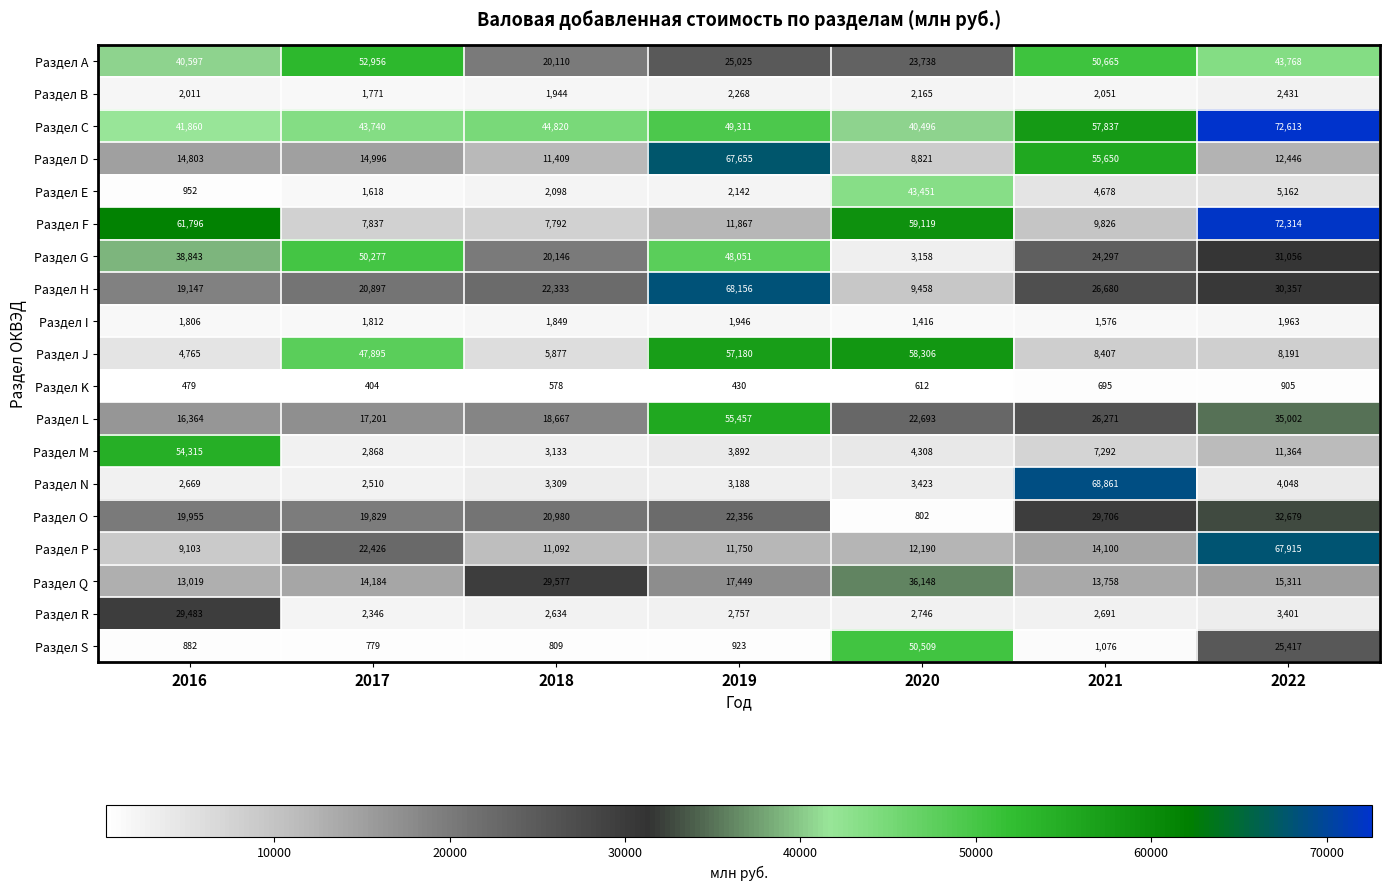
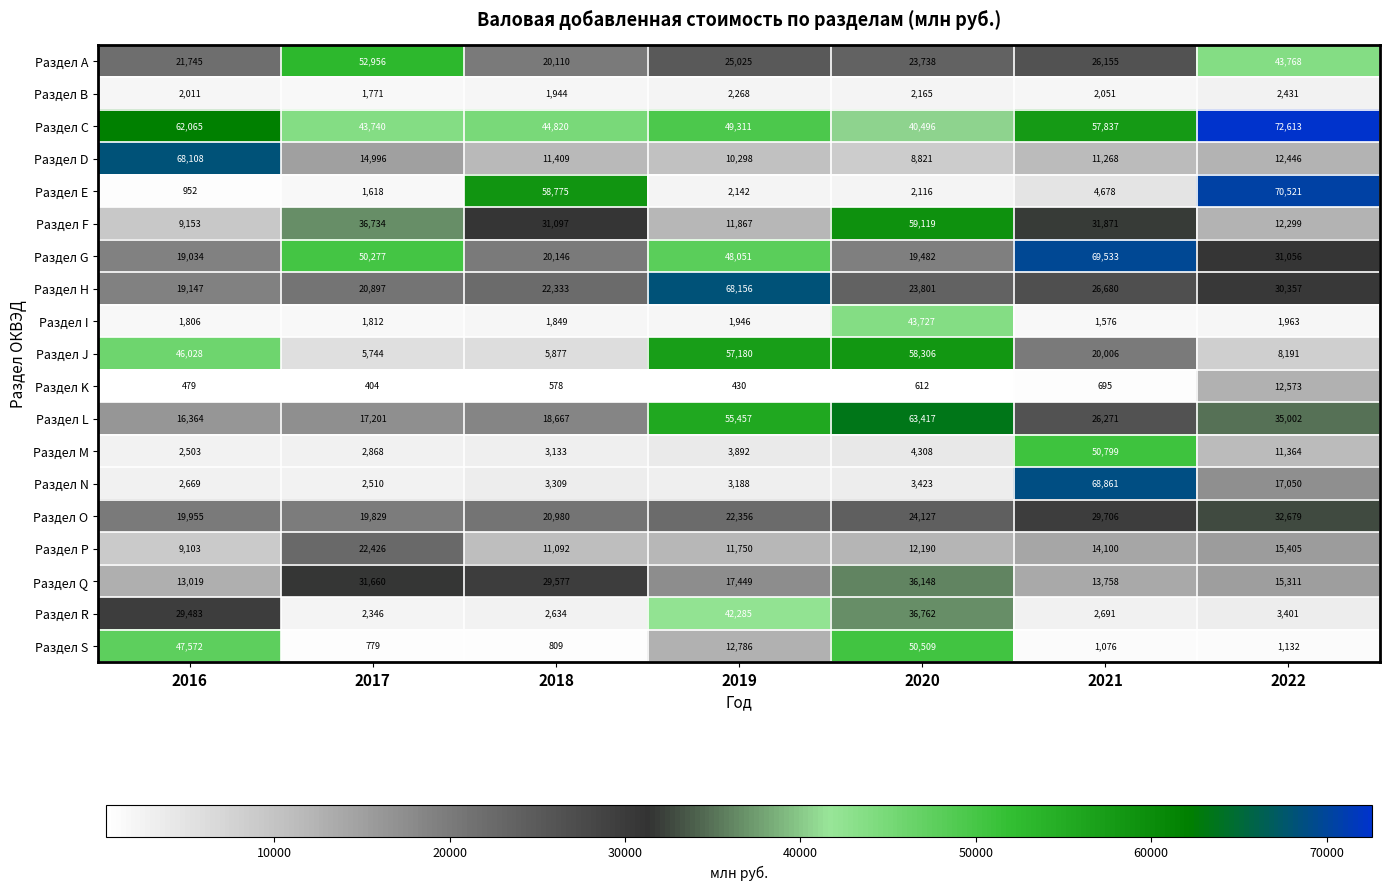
Раздел A, 2016: 40,597 -> 21,745
Раздел A, 2021: 50,665 -> 26,155
Раздел C, 2016: 41,860 -> 62,065
Раздел D, 2016: 14,803 -> 68,108
Раздел D, 2019: 67,655 -> 10,298
Раздел D, 2021: 55,650 -> 11,268
Раздел E, 2018: 2,098 -> 58,775
Раздел E, 2020: 43,451 -> 2,116
Раздел E, 2022: 5,162 -> 70,521
Раздел F, 2016: 61,796 -> 9,153
Раздел F, 2017: 7,837 -> 36,734
Раздел F, 2018: 7,792 -> 31,097
Раздел F, 2021: 9,826 -> 31,871
Раздел F, 2022: 72,314 -> 12,299
Раздел G, 2016: 38,843 -> 19,034
Раздел G, 2020: 3,158 -> 19,482
Раздел G, 2021: 24,297 -> 69,533
Раздел H, 2020: 9,458 -> 23,801
Раздел I, 2020: 1,416 -> 43,727
Раздел J, 2016: 4,765 -> 46,028
Раздел J, 2017: 47,895 -> 5,744
Раздел J, 2021: 8,407 -> 20,006
Раздел K, 2022: 905 -> 12,573
Раздел L, 2020: 22,693 -> 63,417
Раздел M, 2016: 54,315 -> 2,503
Раздел M, 2021: 7,292 -> 50,799
Раздел N, 2022: 4,048 -> 17,050
Раздел O, 2020: 802 -> 24,127
Раздел P, 2022: 67,915 -> 15,405
Раздел Q, 2017: 14,184 -> 31,660
Раздел R, 2019: 2,757 -> 42,285
Раздел R, 2020: 2,746 -> 36,762
Раздел S, 2016: 882 -> 47,572
Раздел S, 2019: 923 -> 12,786
Раздел S, 2022: 25,417 -> 1,132
